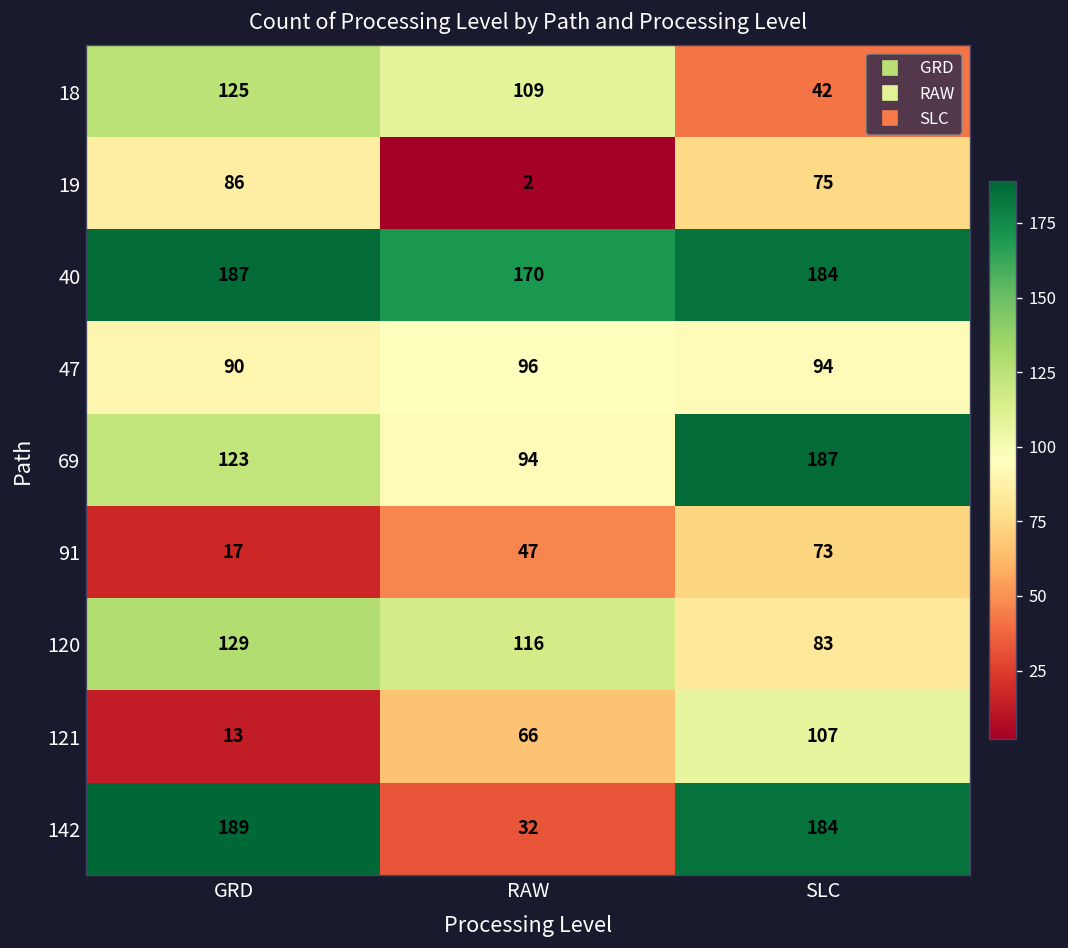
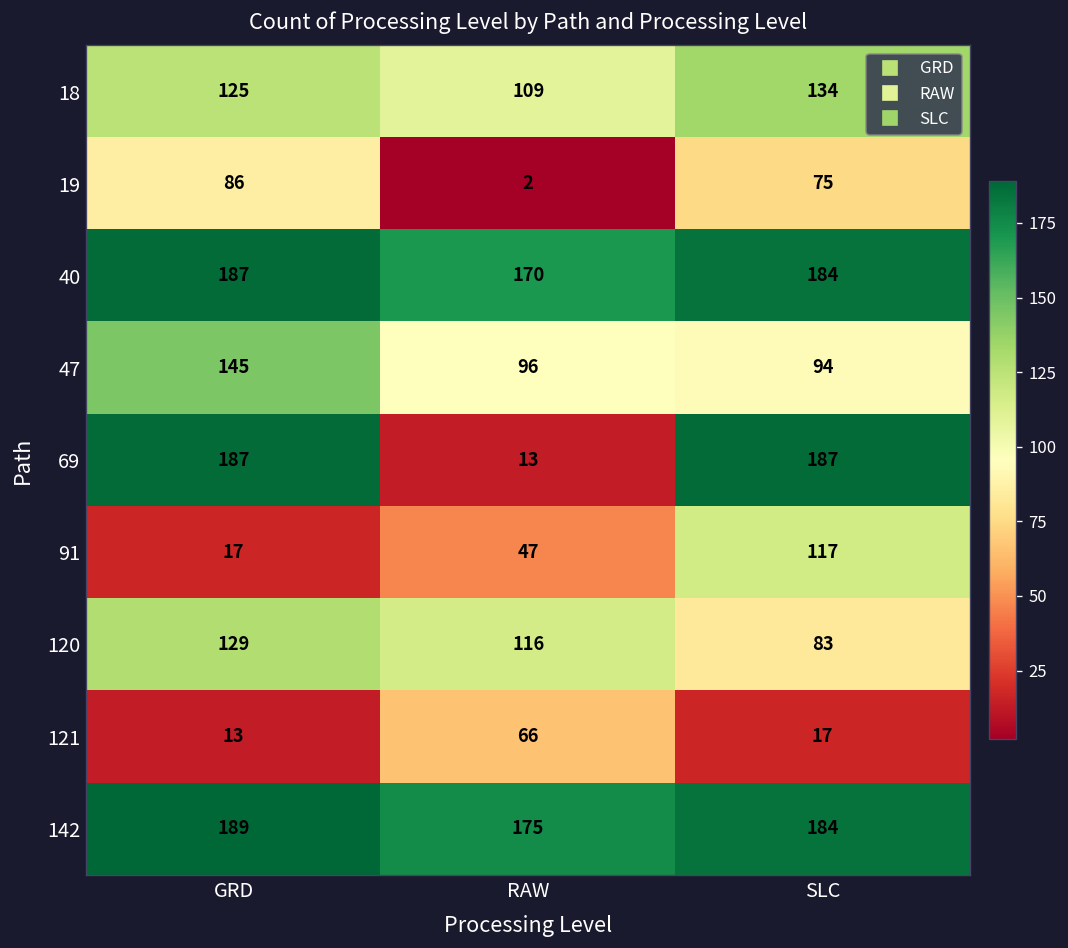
18, SLC: 42 -> 134
47, GRD: 90 -> 145
69, GRD: 123 -> 187
69, RAW: 94 -> 13
91, SLC: 73 -> 117
121, SLC: 107 -> 17
142, RAW: 32 -> 175
